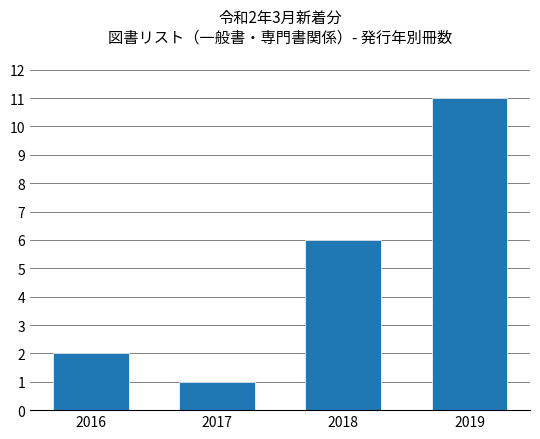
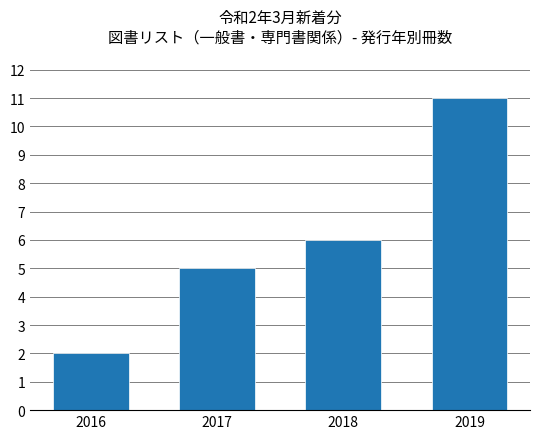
2017: 1 -> 5
